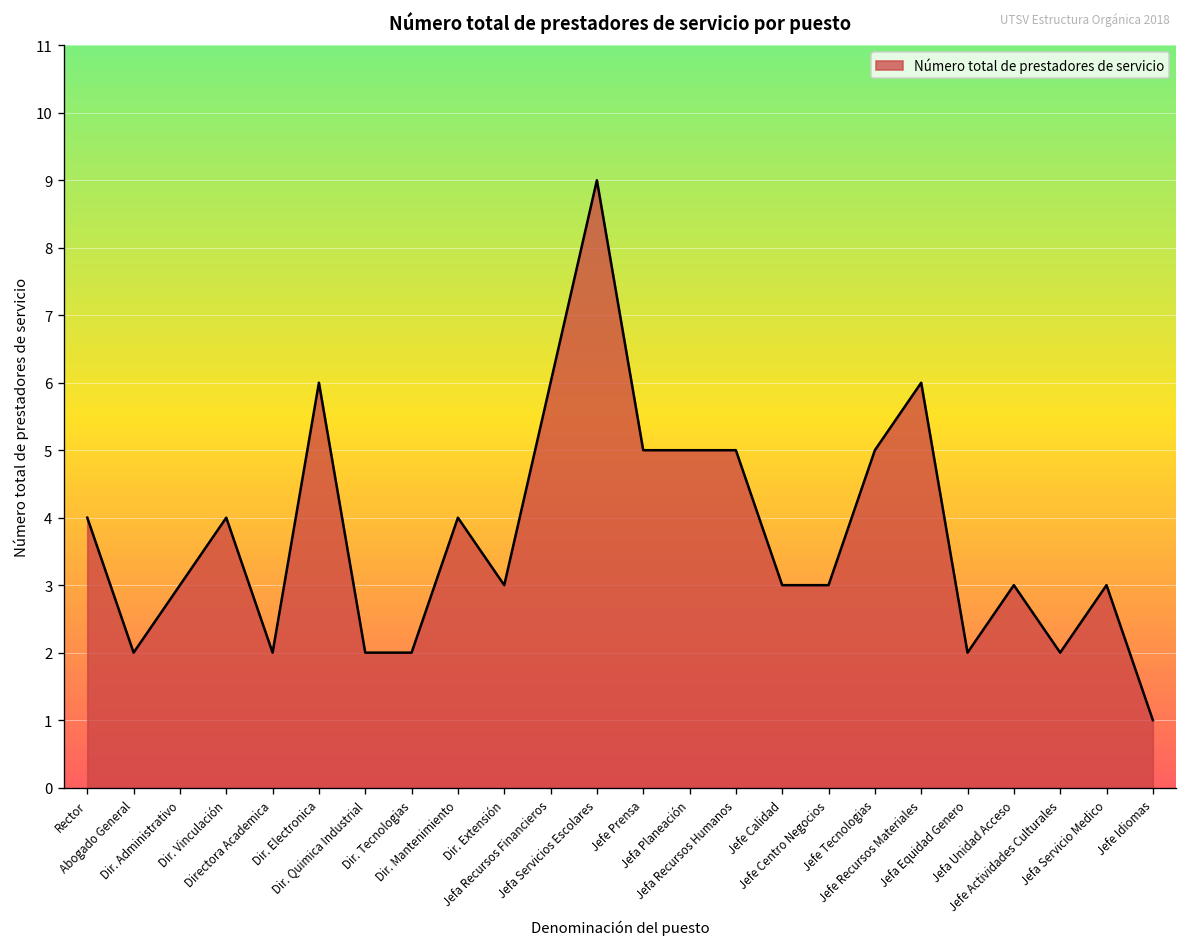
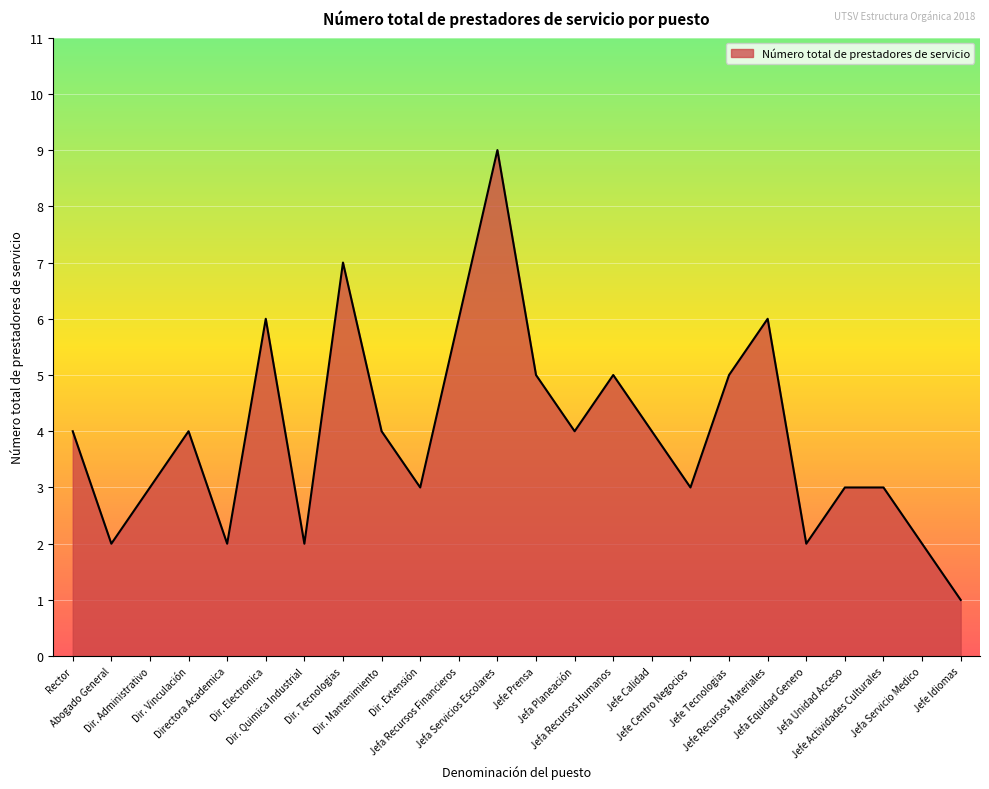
Dir. Tecnologias: 2 -> 7
Jefa Planeación: 5 -> 4
Jefe Calidad: 3 -> 4
Jefe Actividades Culturales: 2 -> 3
Jefa Servicio Medico: 3 -> 2
